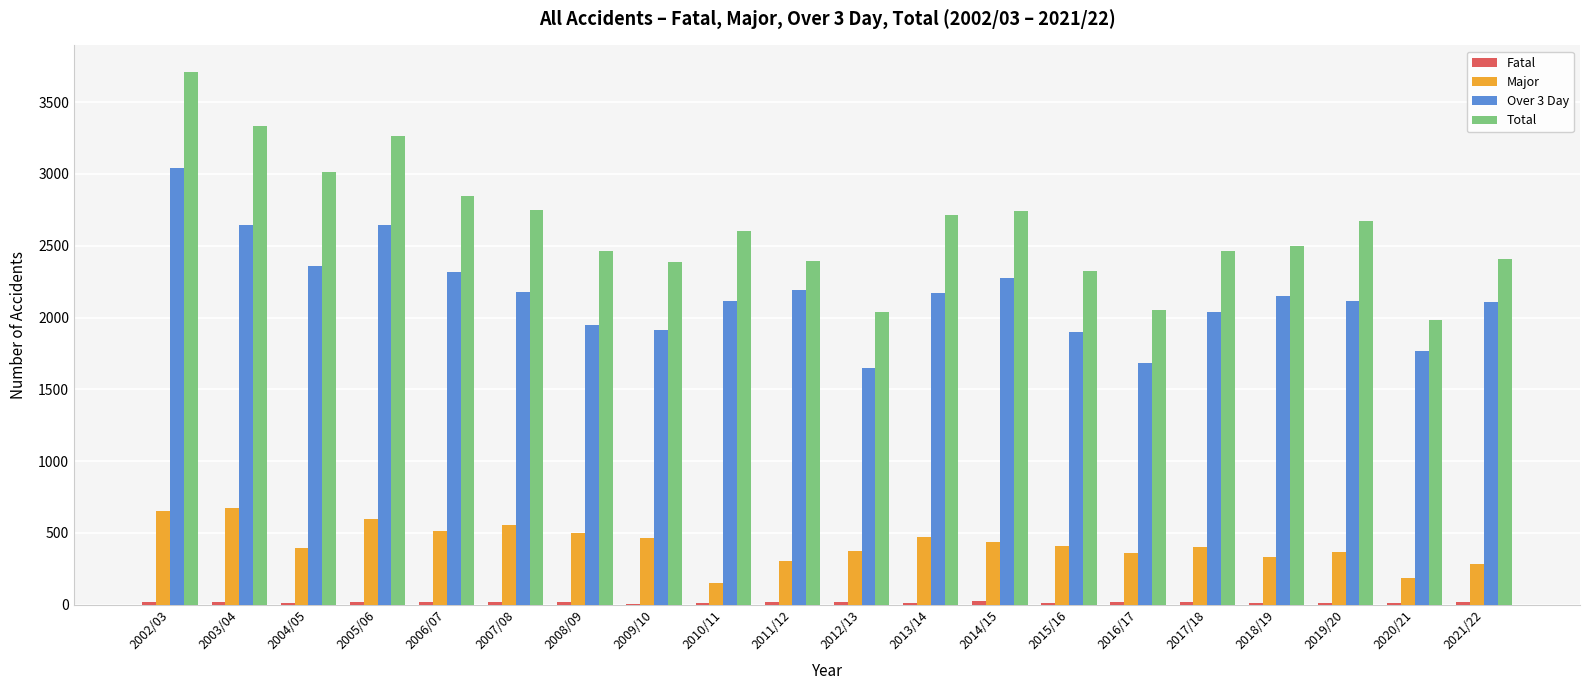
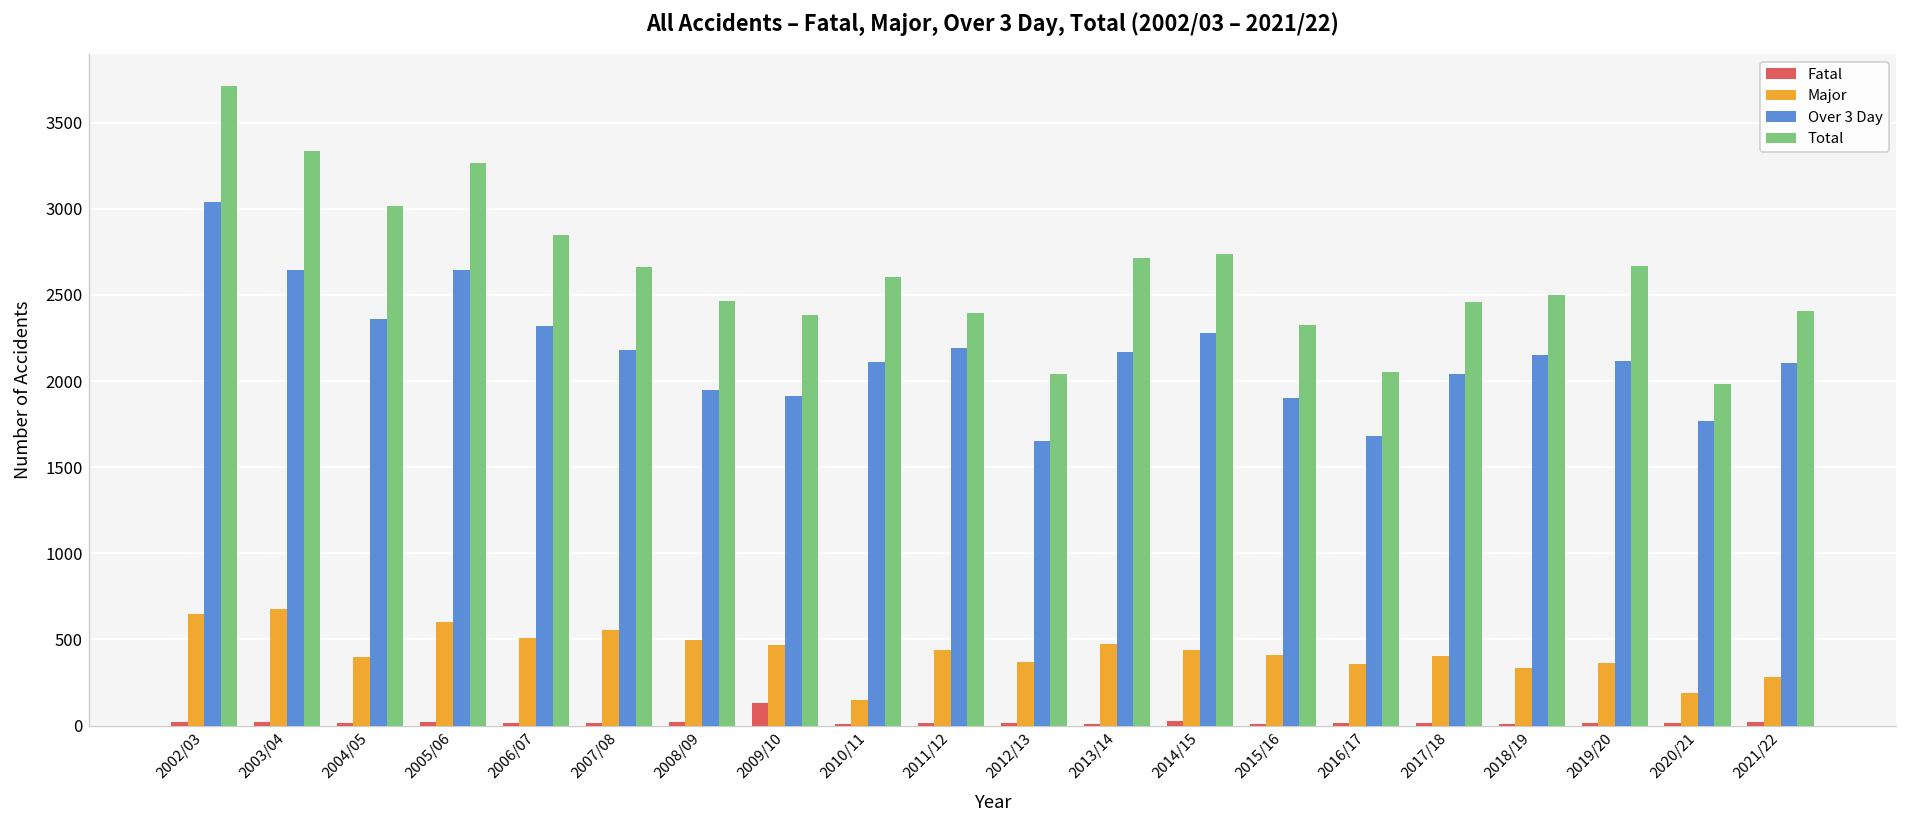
Total, 2007/08: 2750 -> 2660
Fatal, 2009/10: 10 -> 130
Major, 2011/12: 300 -> 440
